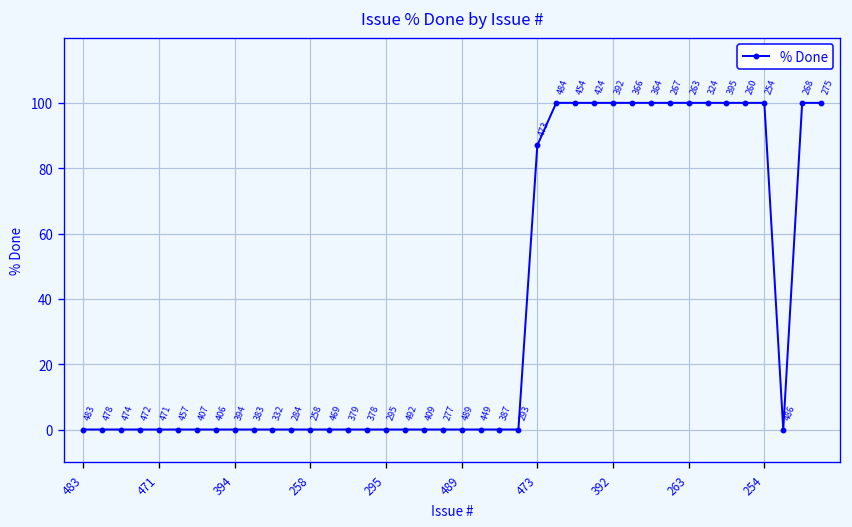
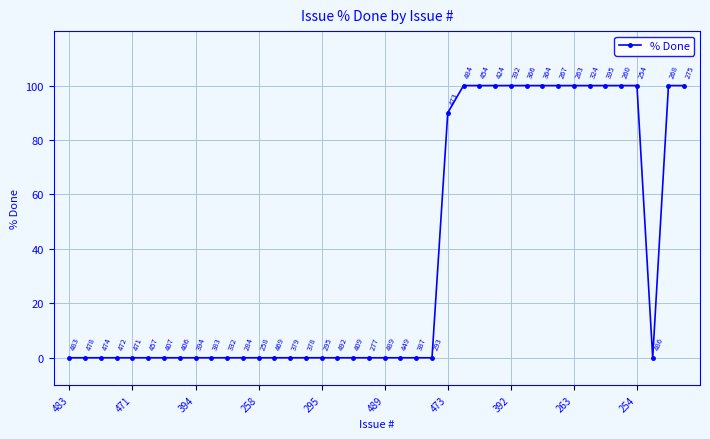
473: 87 -> 90
